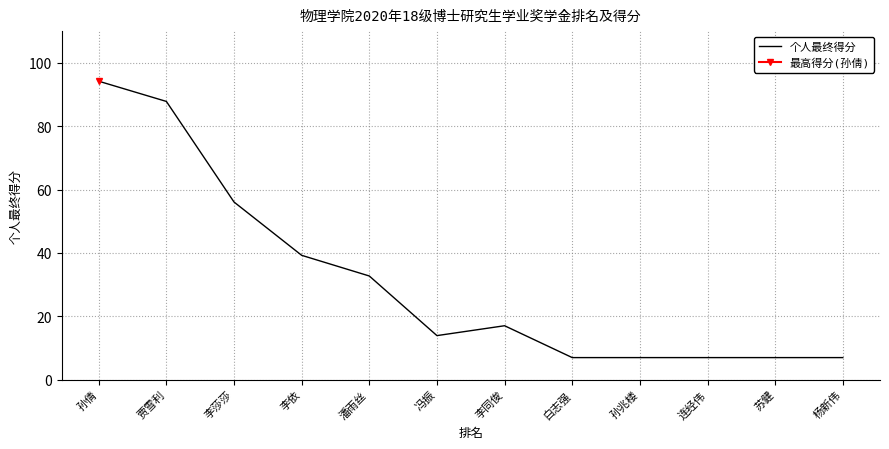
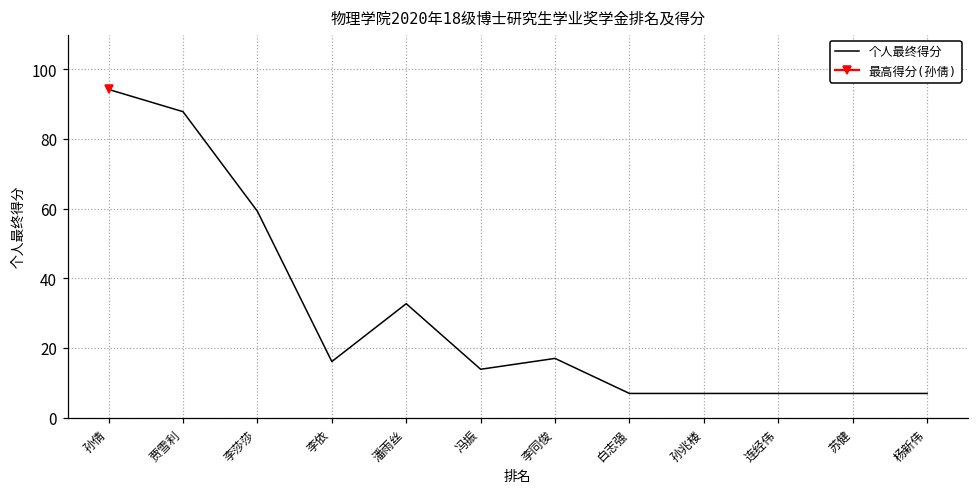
个人最终得分, 李莎莎: 56 -> 59
个人最终得分, 李依: 39 -> 16
